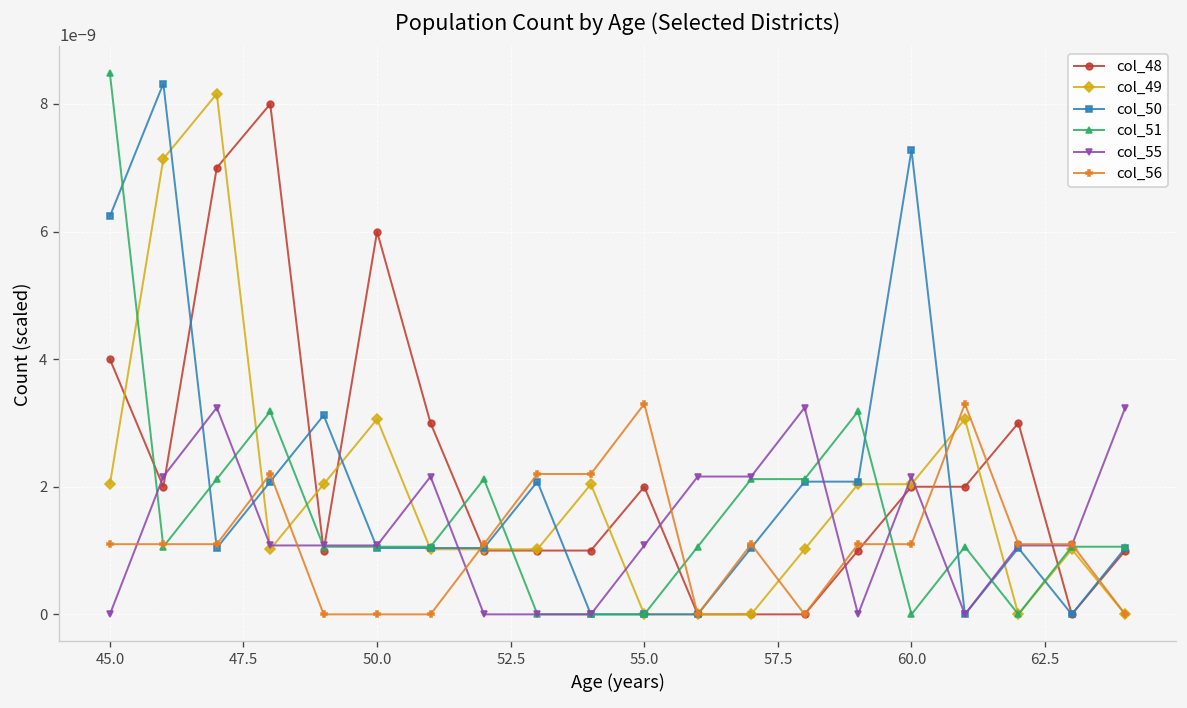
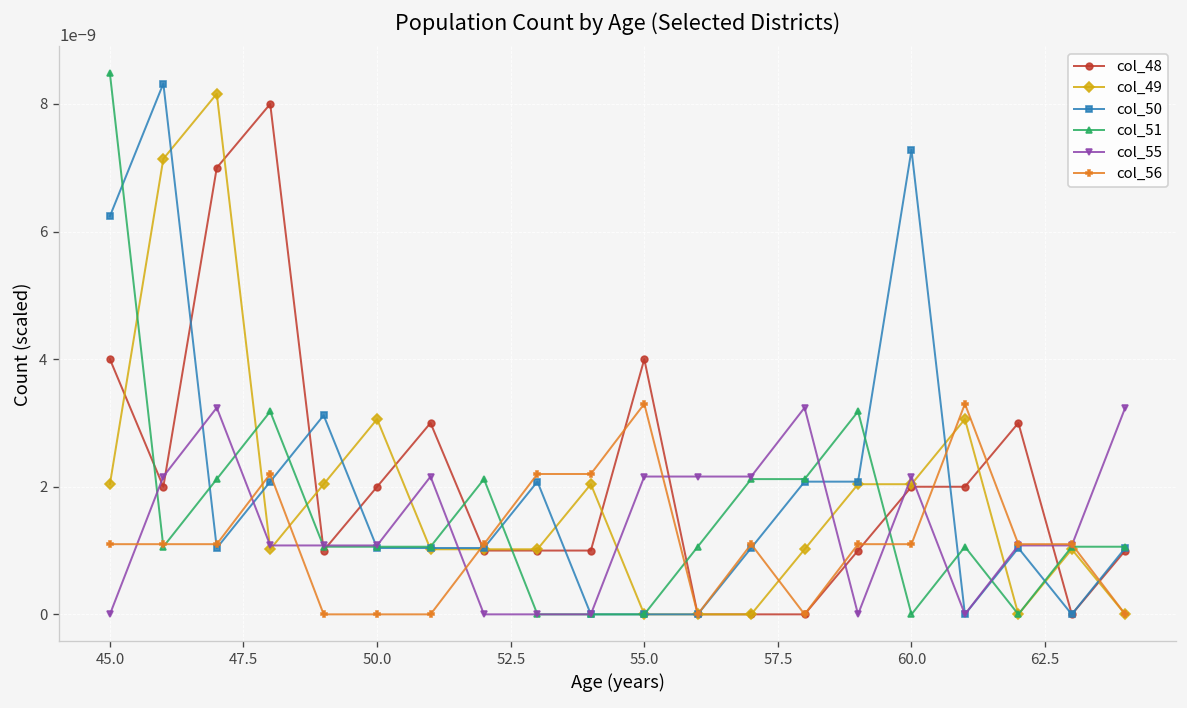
col_48, 50.0: 0.0000000060 -> 0.0000000020
col_48, 55.0: 0.0000000020 -> 0.0000000040
col_55, 55.0: 0.0000000011 -> 0.0000000022
